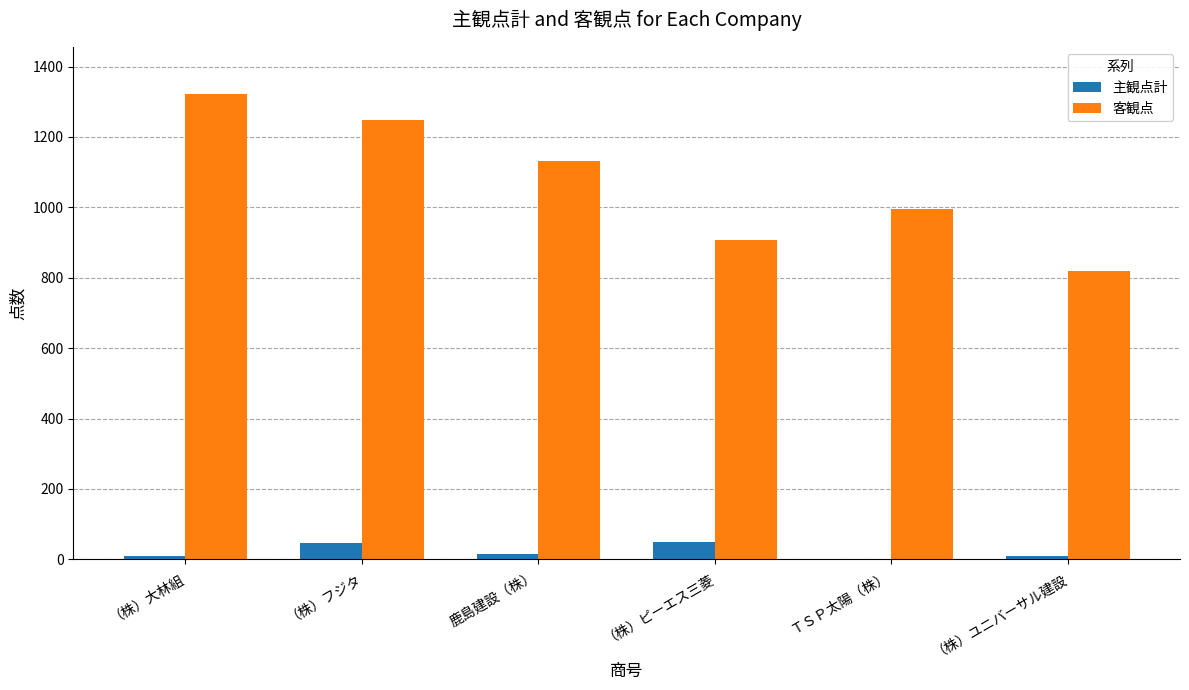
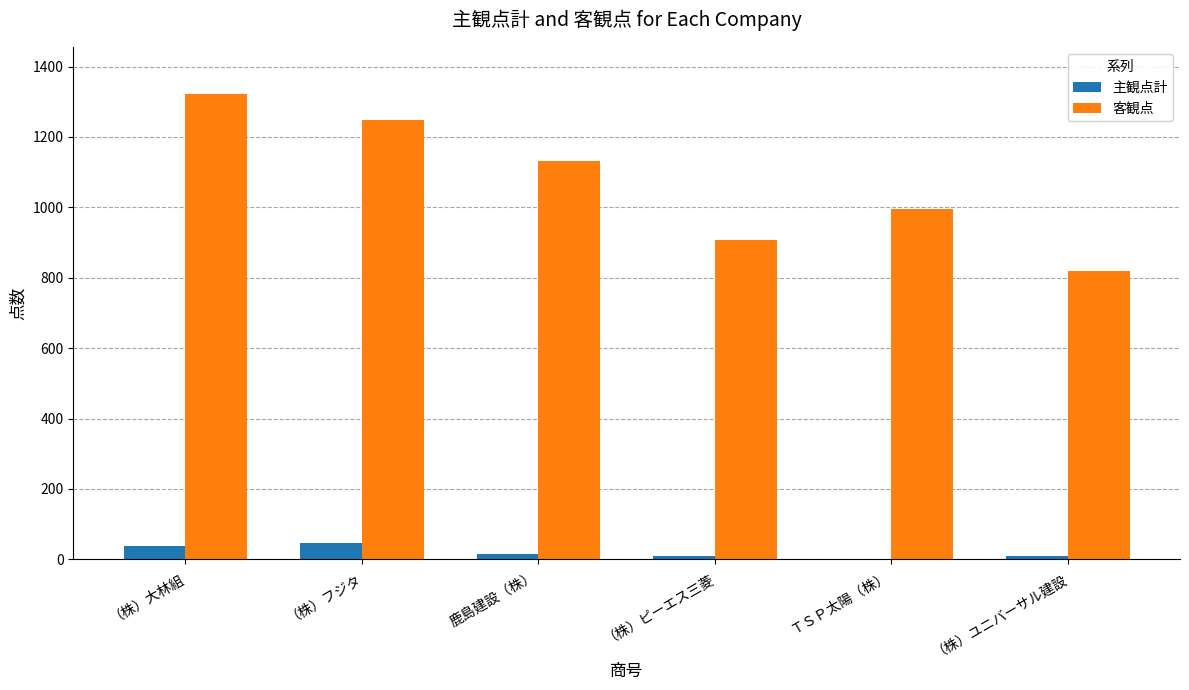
主観点計, （株）大林組: 10 -> 40
主観点計, （株）ピーエス三菱: 50 -> 10
